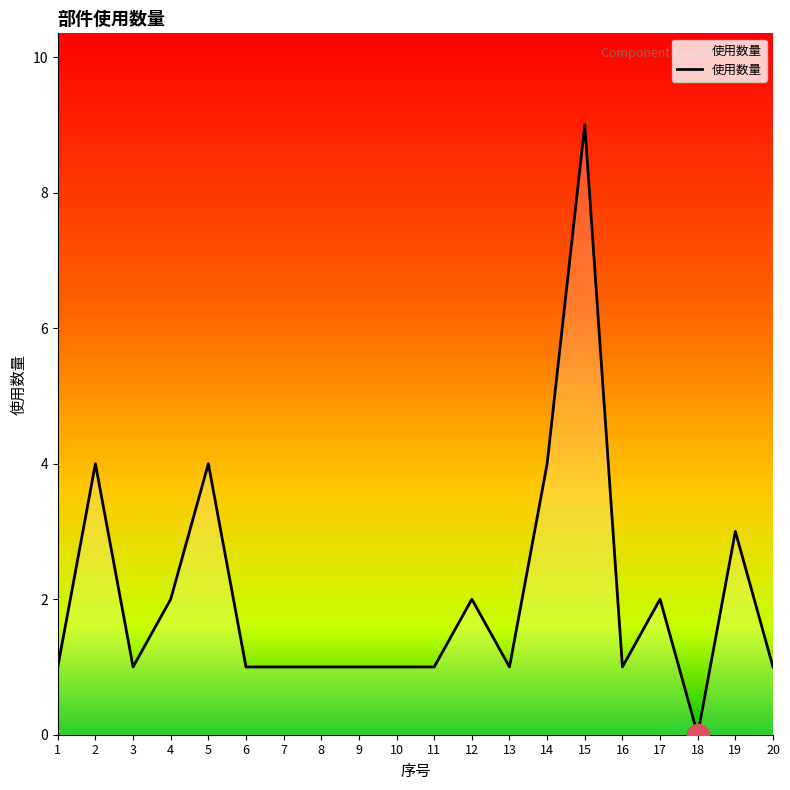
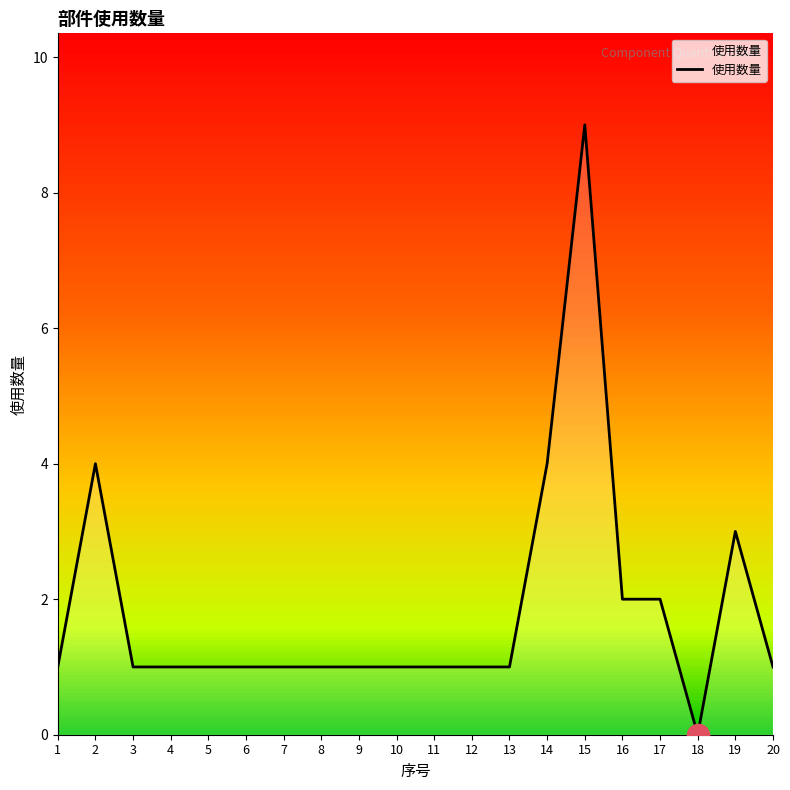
使用数量, 4: 2 -> 1
使用数量, 5: 4 -> 1
使用数量, 12: 2 -> 1
使用数量, 16: 1 -> 2
